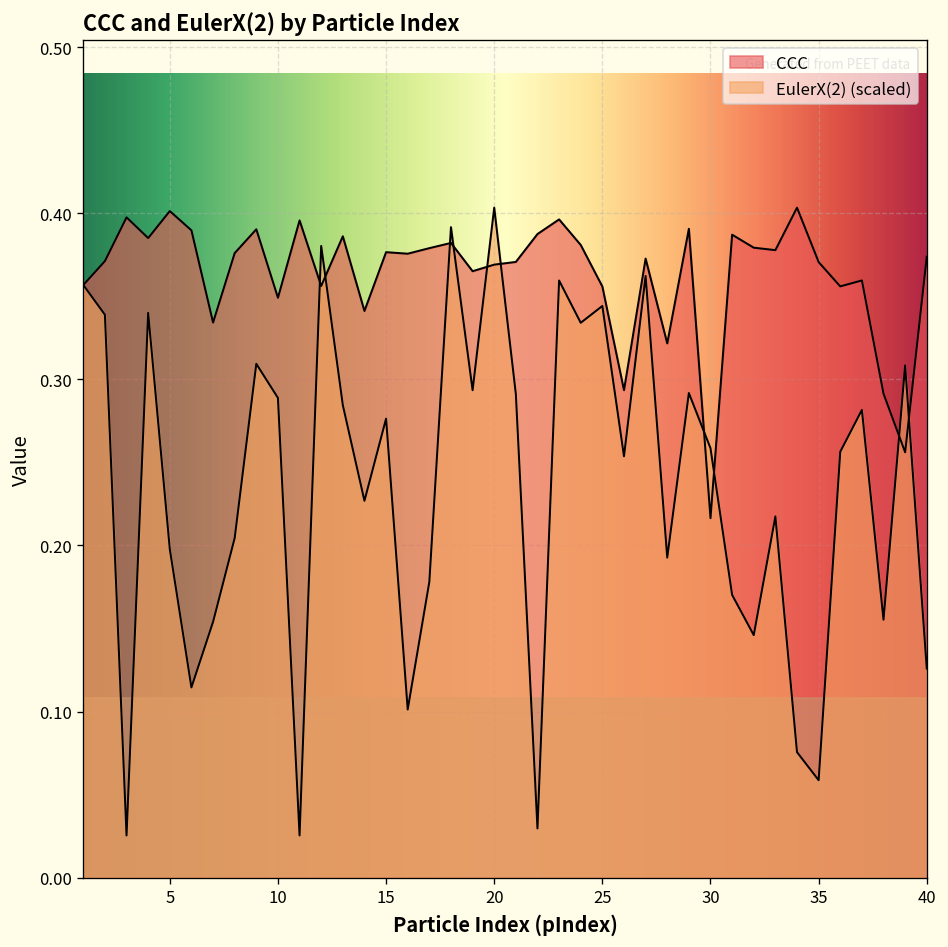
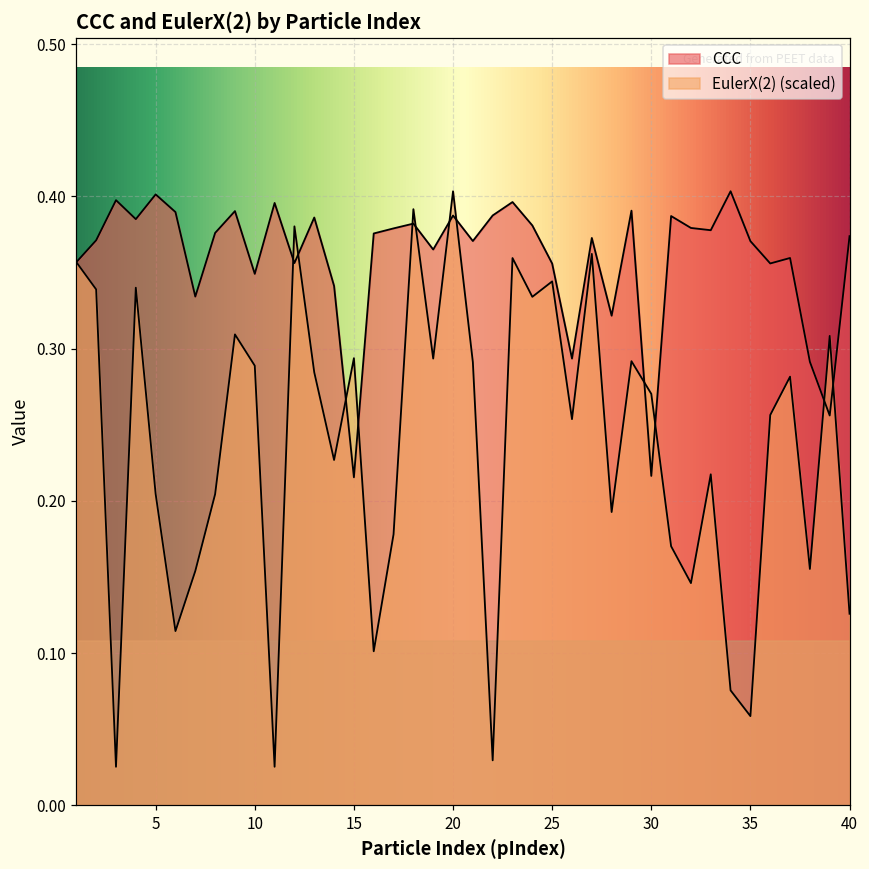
EulerX(2) (scaled), 5: 0.198 -> 0.205
CCC, 15: 0.377 -> 0.216
EulerX(2) (scaled), 15: 0.276 -> 0.294
CCC, 20: 0.369 -> 0.387
EulerX(2) (scaled), 30: 0.259 -> 0.270
